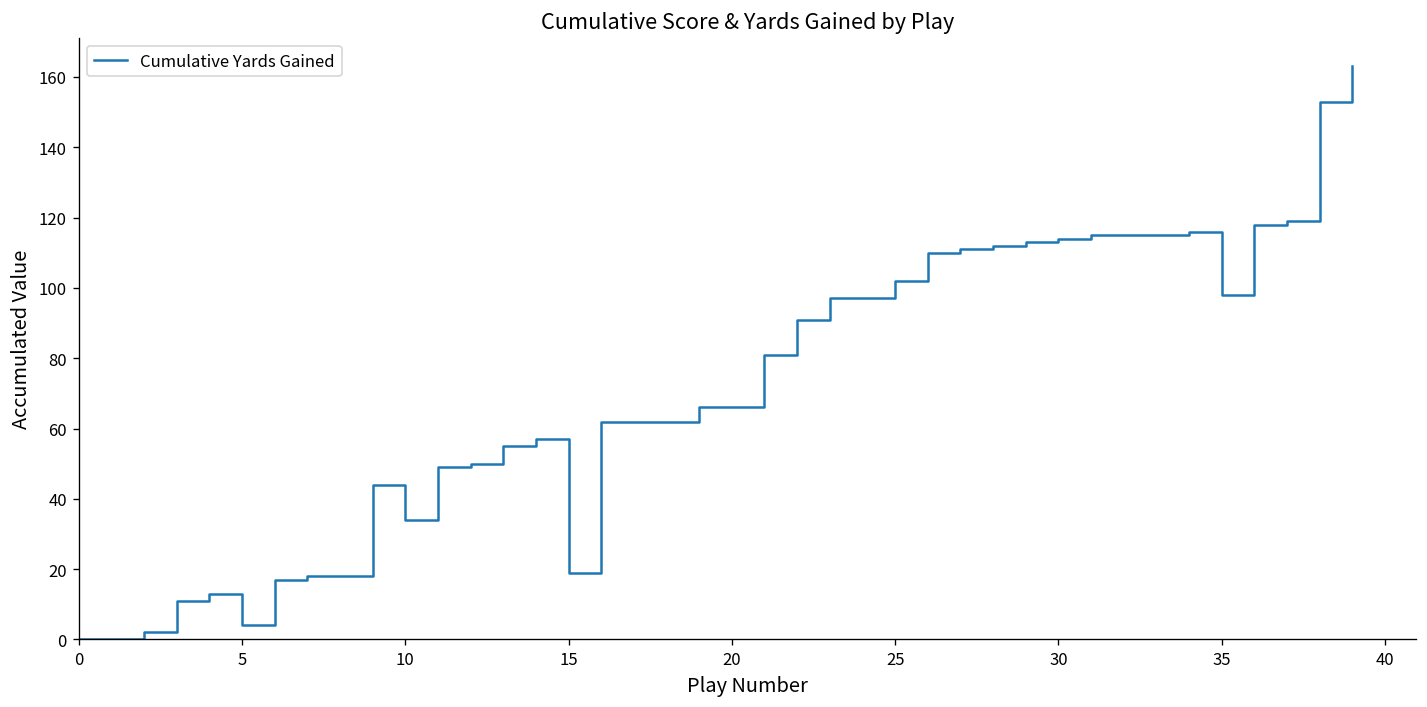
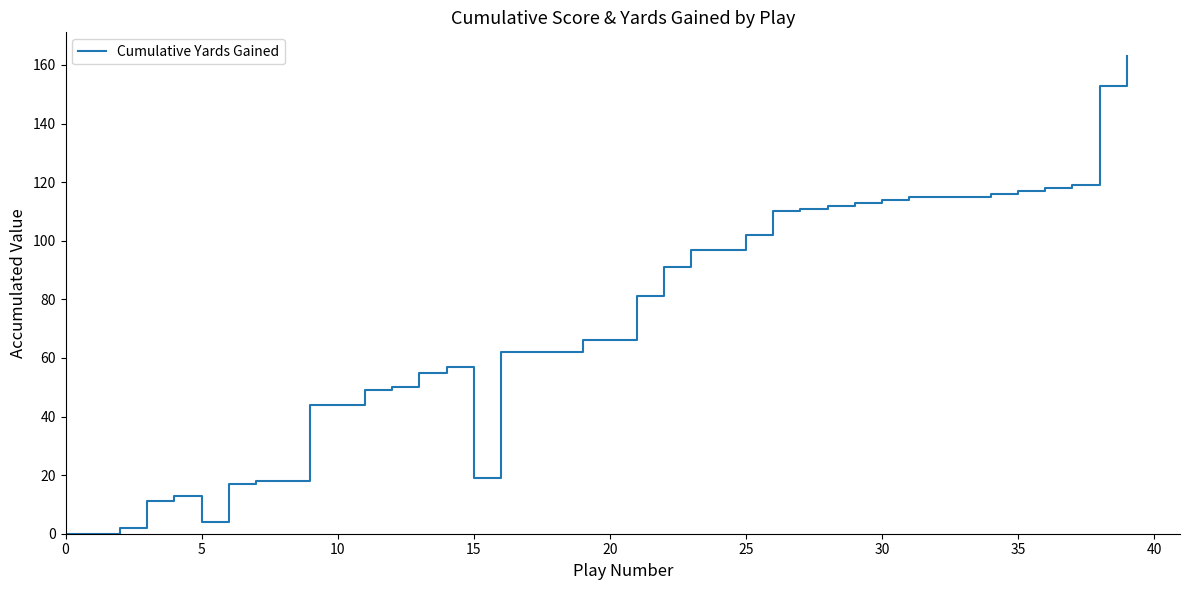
10: 34 -> 44
35: 98 -> 117
